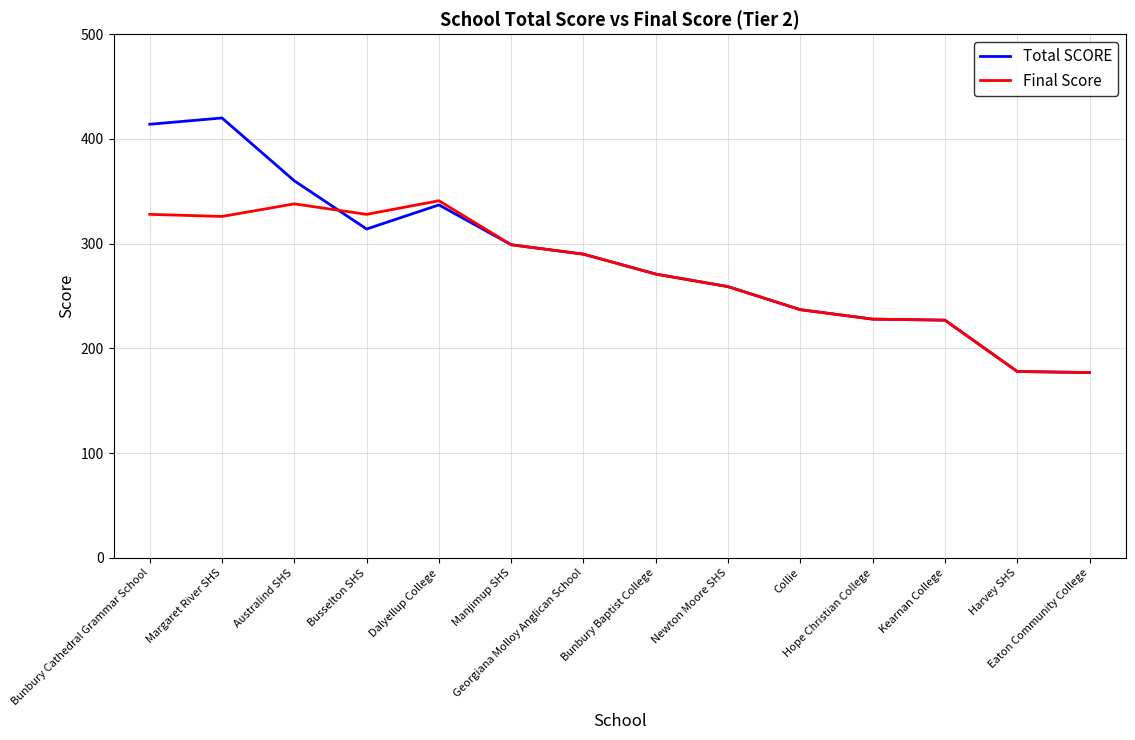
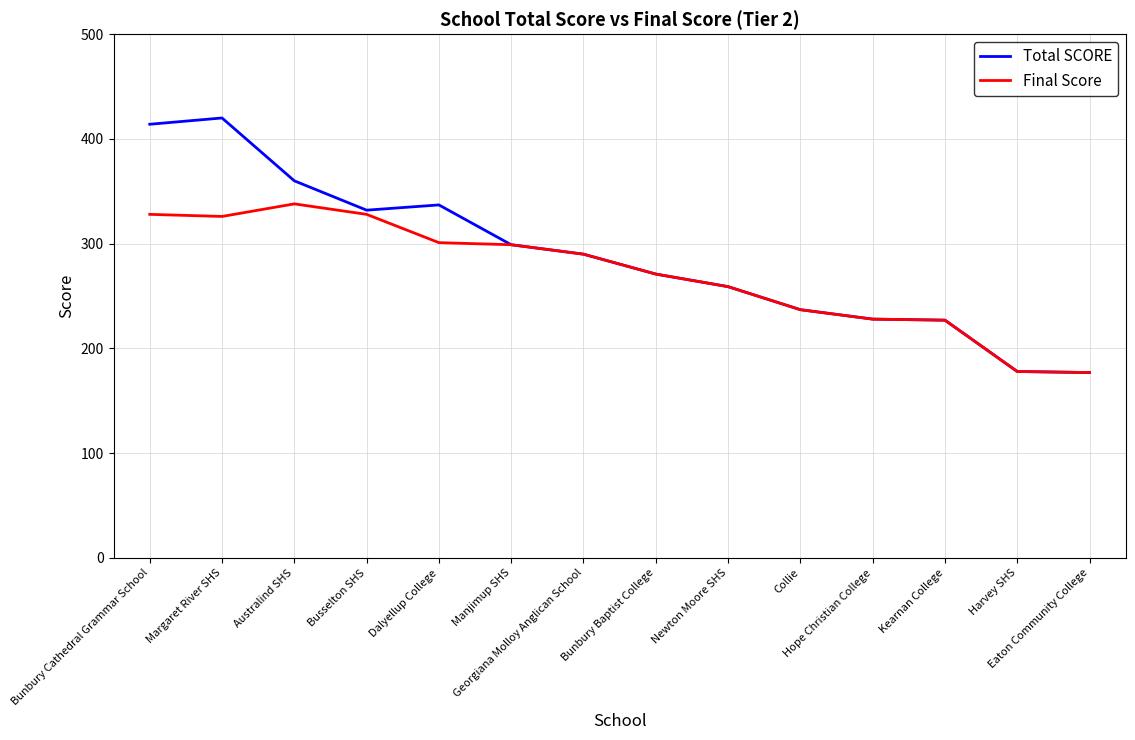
Total SCORE, Busselton SHS: 314 -> 332
Final Score, Dalyellup College: 341 -> 301
